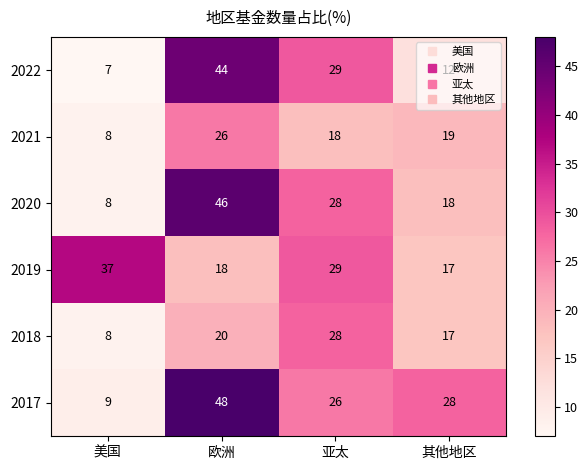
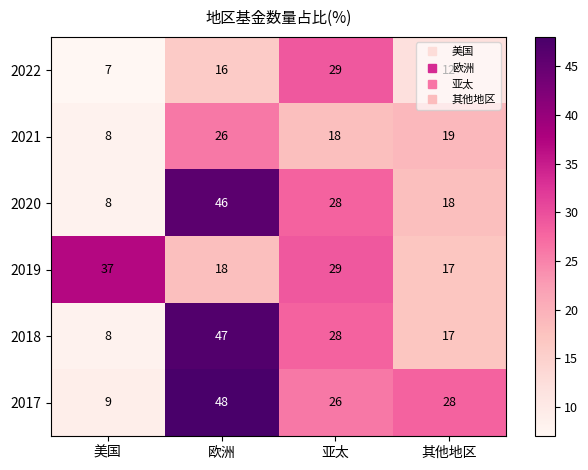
2022, 欧洲: 44 -> 16
2018, 欧洲: 20 -> 47
